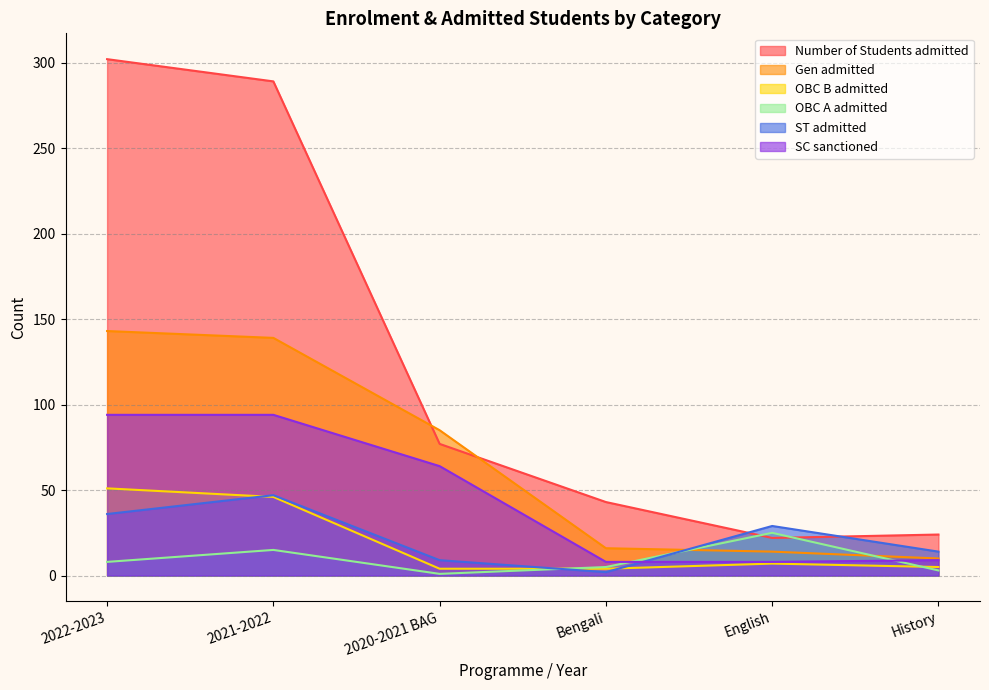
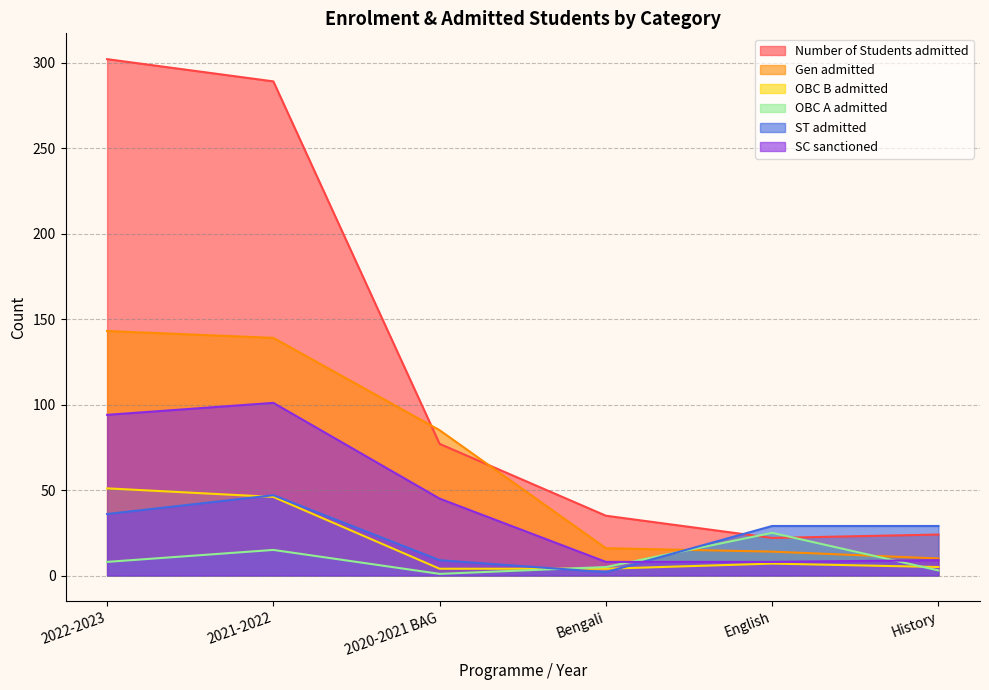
SC sanctioned, 2021-2022: 94 -> 101
SC sanctioned, 2020-2021 BAG: 64 -> 45
Number of Students admitted, Bengali: 43 -> 35
ST admitted, History: 14 -> 29
